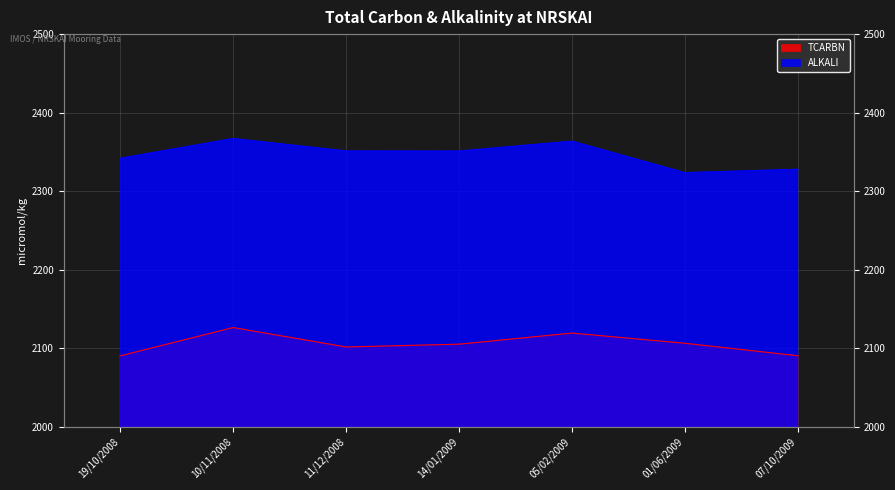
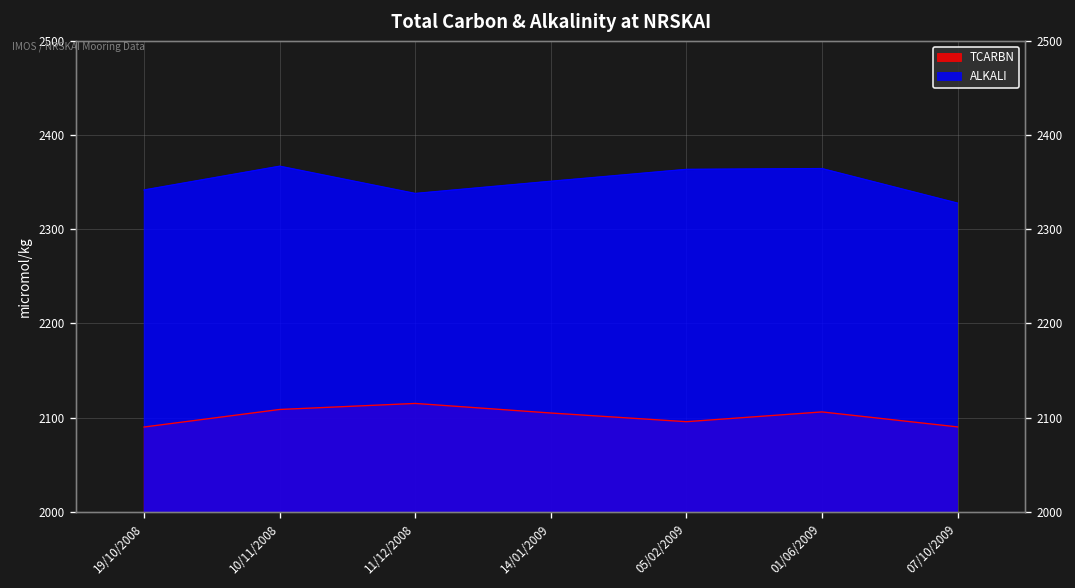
TCARBN, 10/11/2008: 2130 -> 2110
TCARBN, 11/12/2008: 2100 -> 2120
ALKALI, 11/12/2008: 2350 -> 2340
TCARBN, 05/02/2009: 2120 -> 2100
ALKALI, 01/06/2009: 2320 -> 2360
